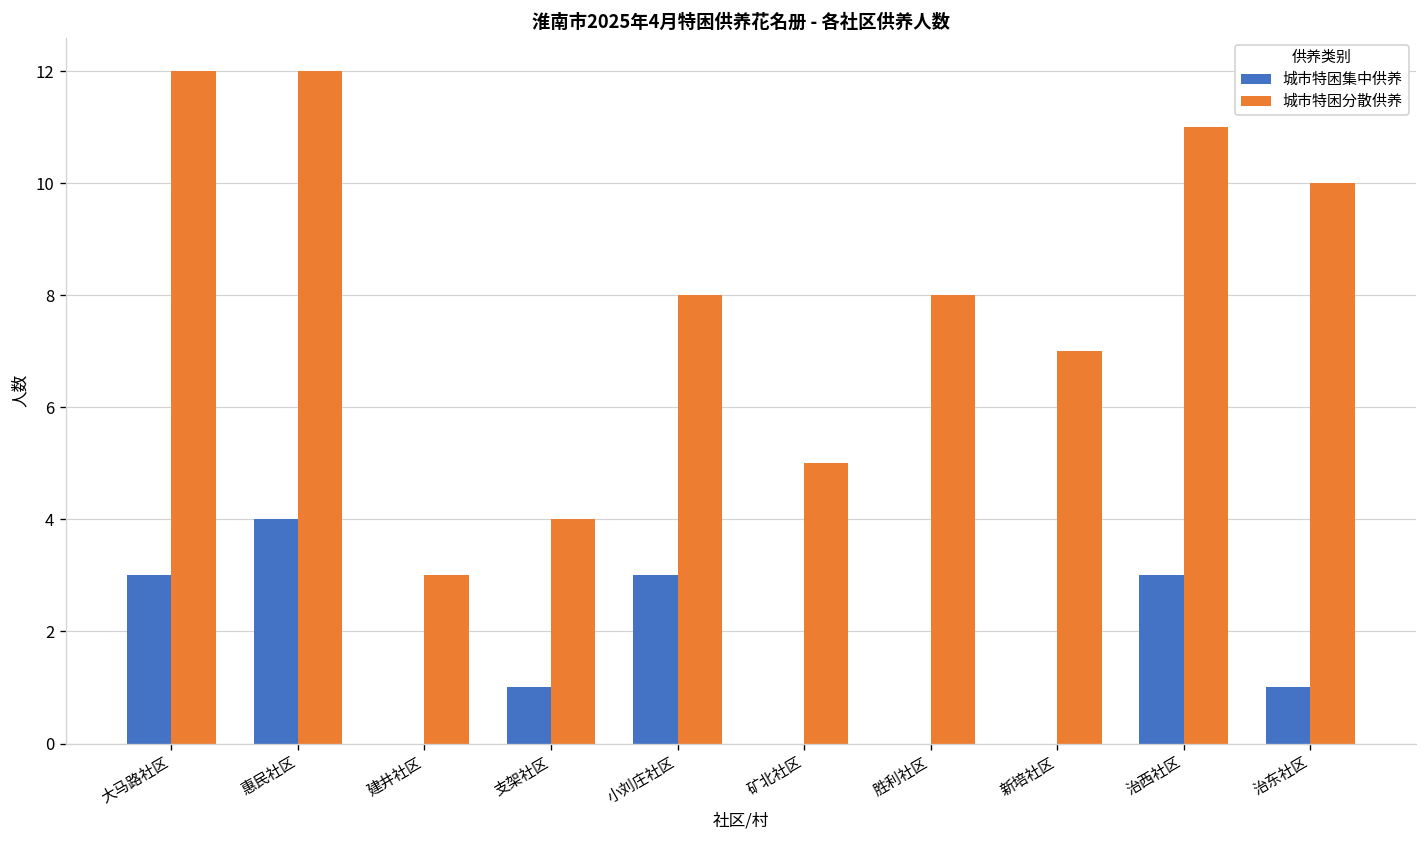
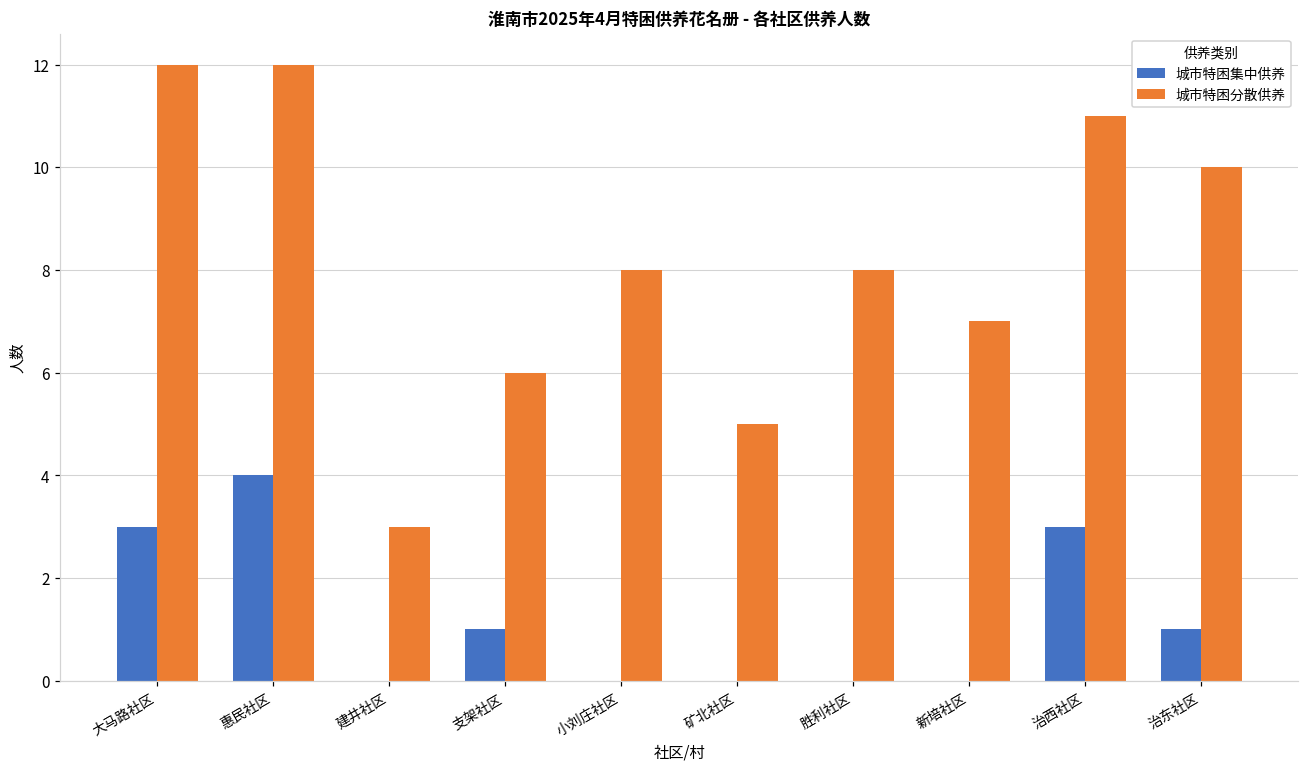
城市特困分散供养, 支架社区: 4 -> 6
城市特困集中供养, 小刘庄社区: 3 -> 0
